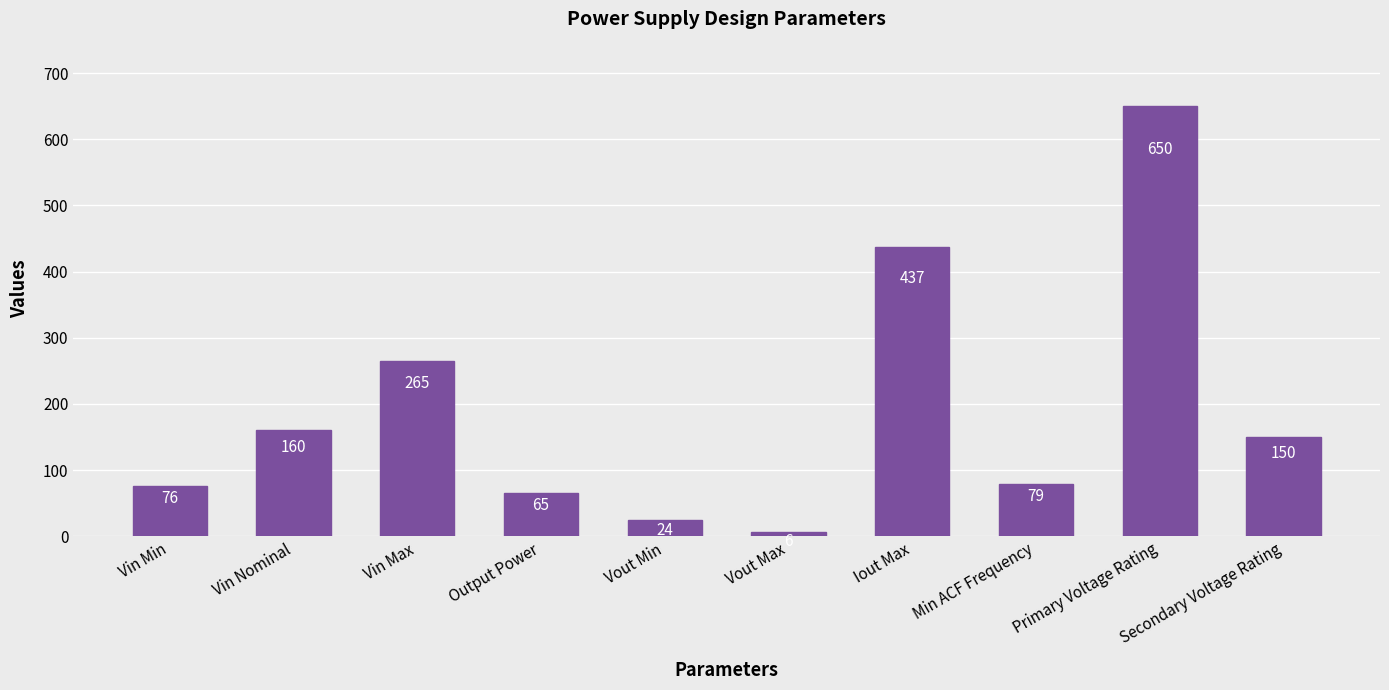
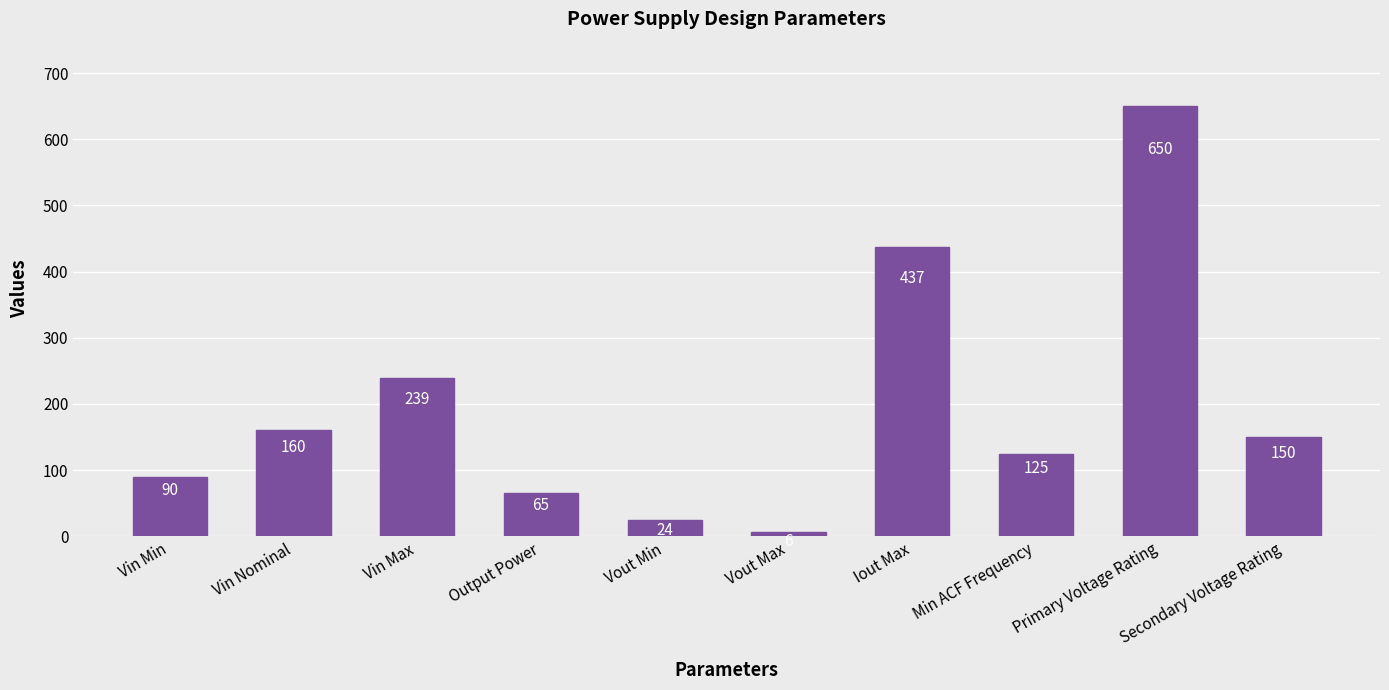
Vin Min: 76 -> 90
Vin Max: 265 -> 239
Min ACF Frequency: 79 -> 125
